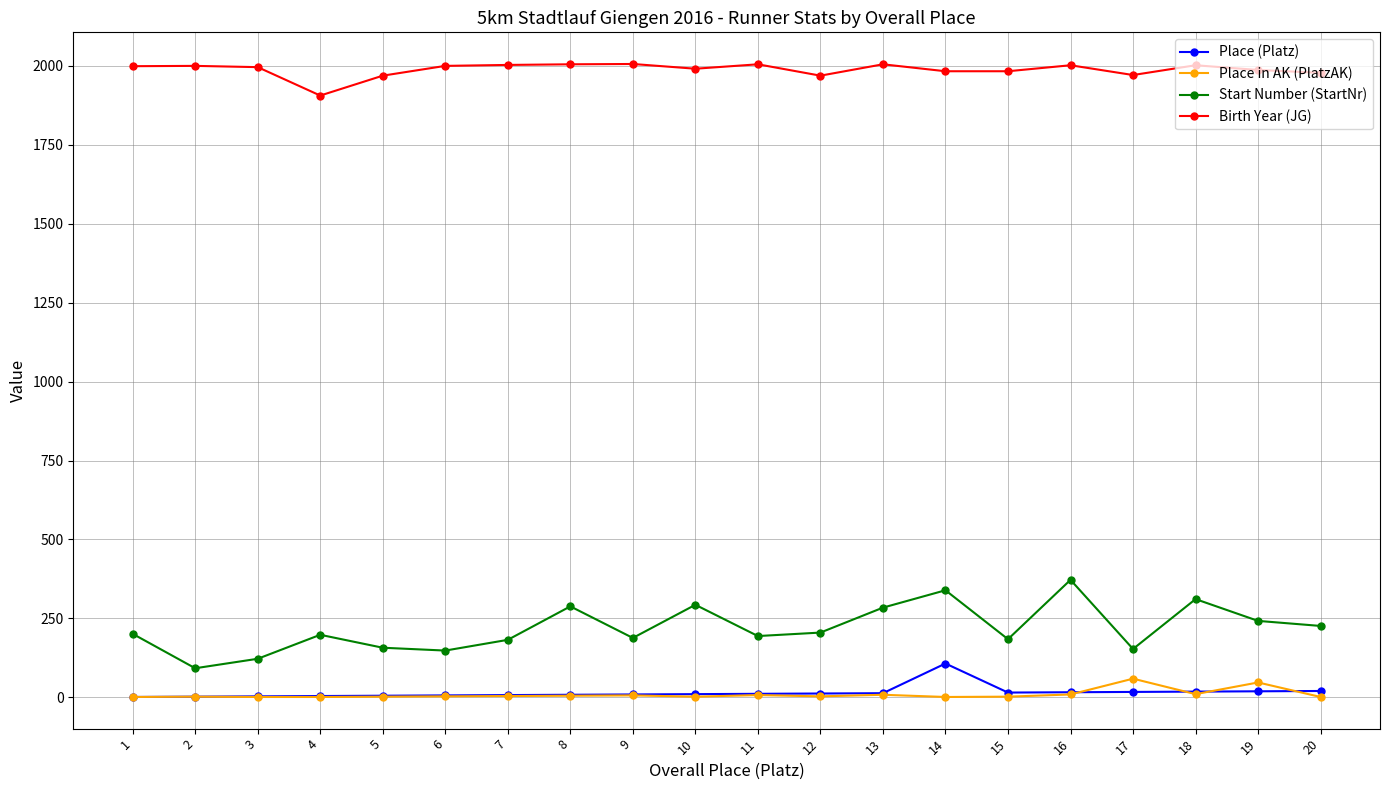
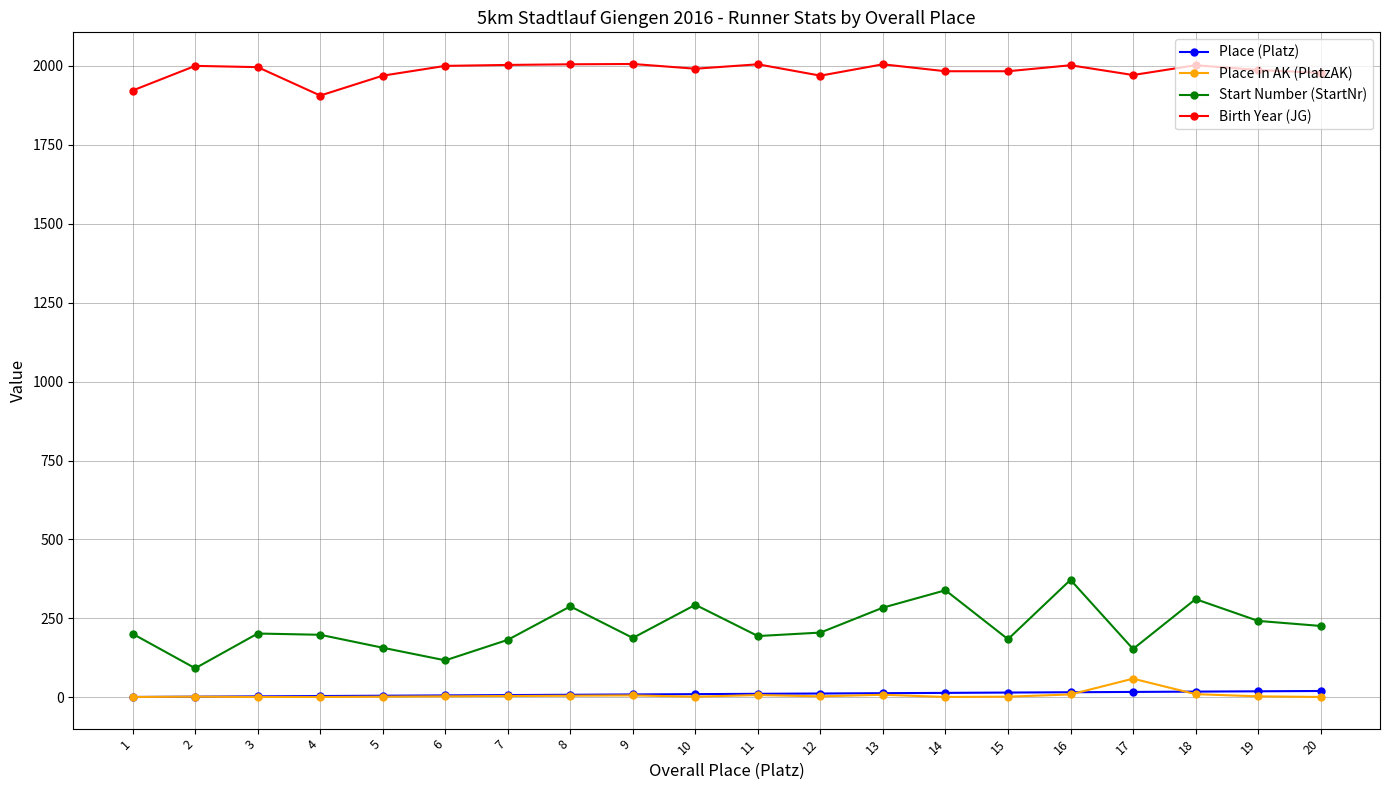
Birth Year (JG), 1: 2000 -> 1920
Start Number (StartNr), 3: 120 -> 200
Start Number (StartNr), 6: 150 -> 120
Place (Platz), 14: 110 -> 10
Place in AK (PlatzAK), 19: 50 -> 0
